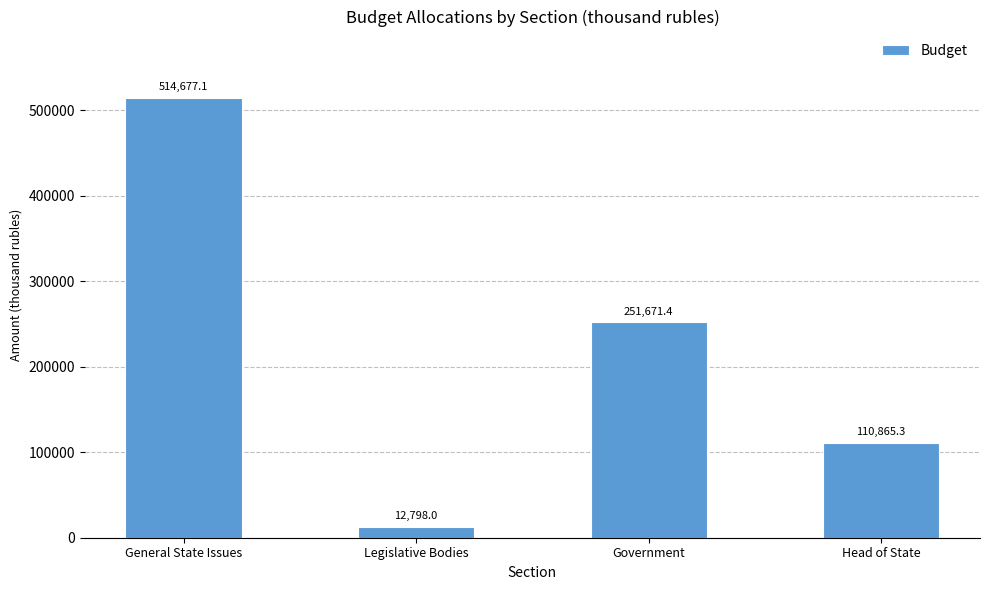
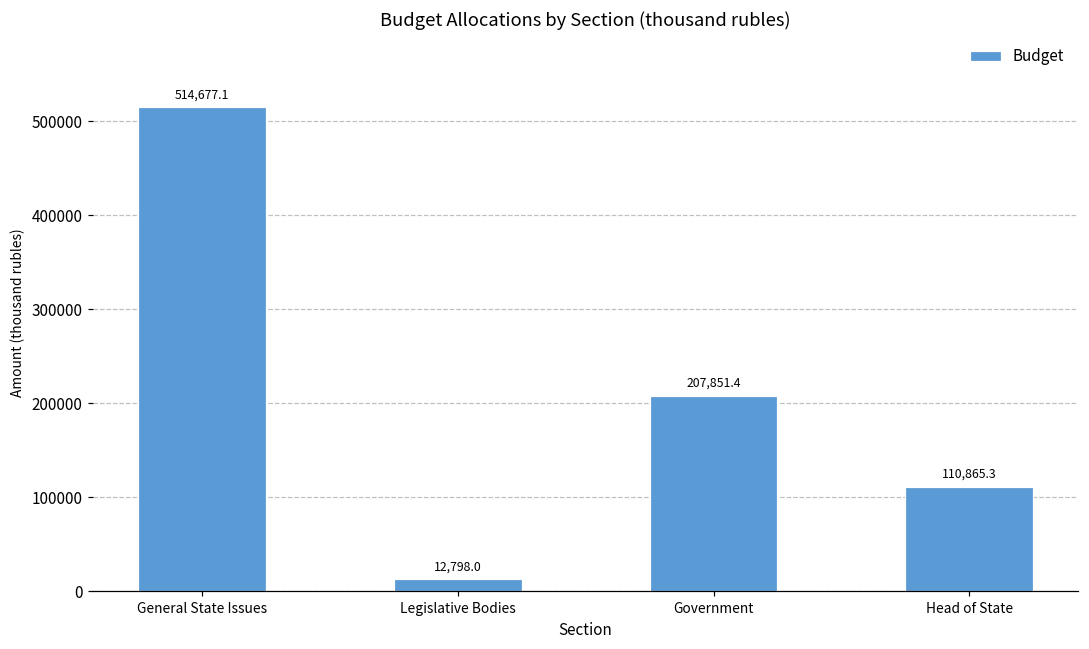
Government: 251,671.4 -> 207,851.4
